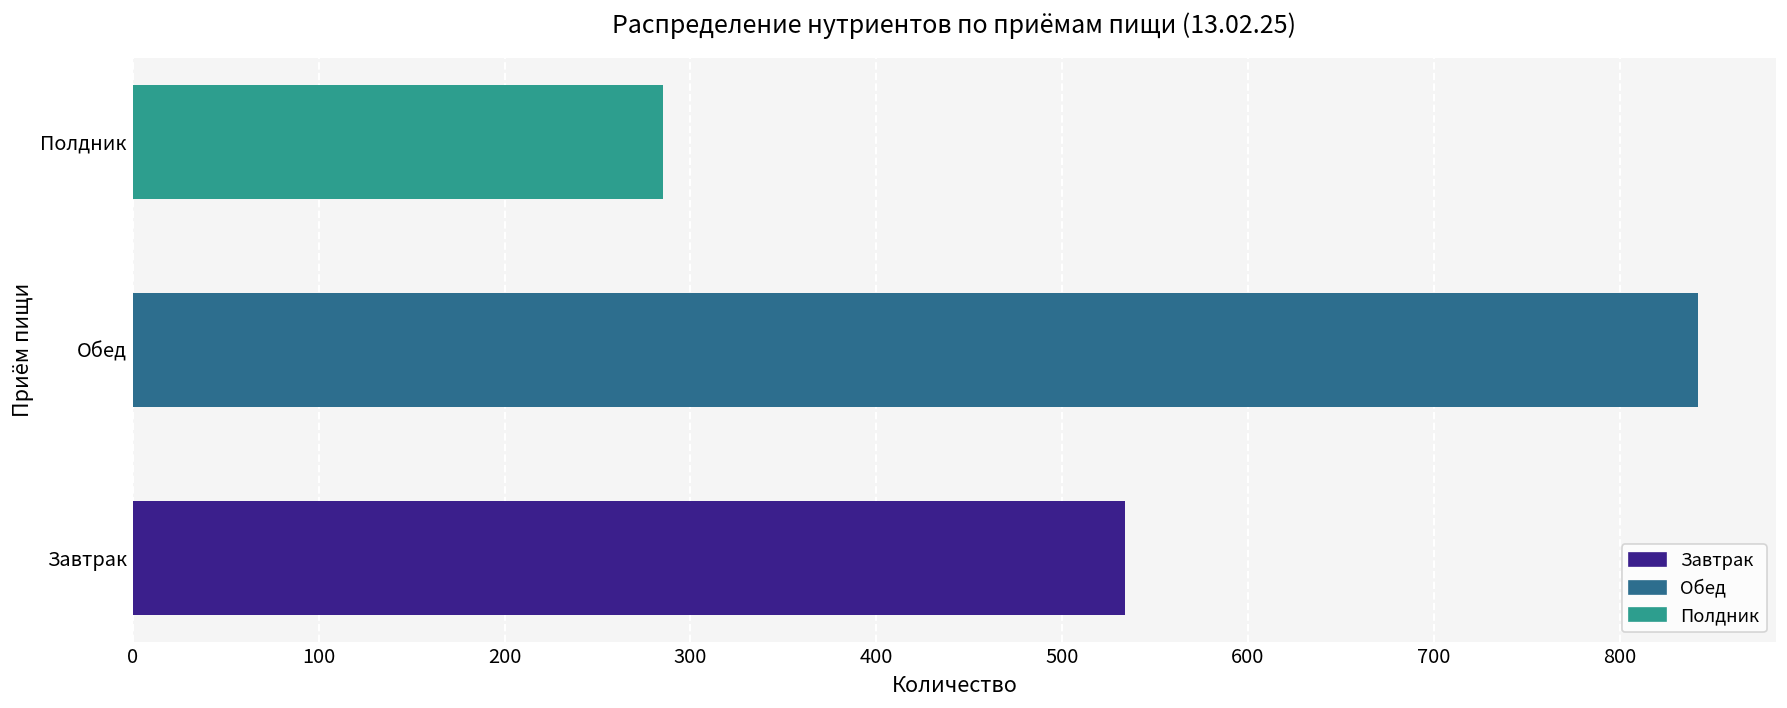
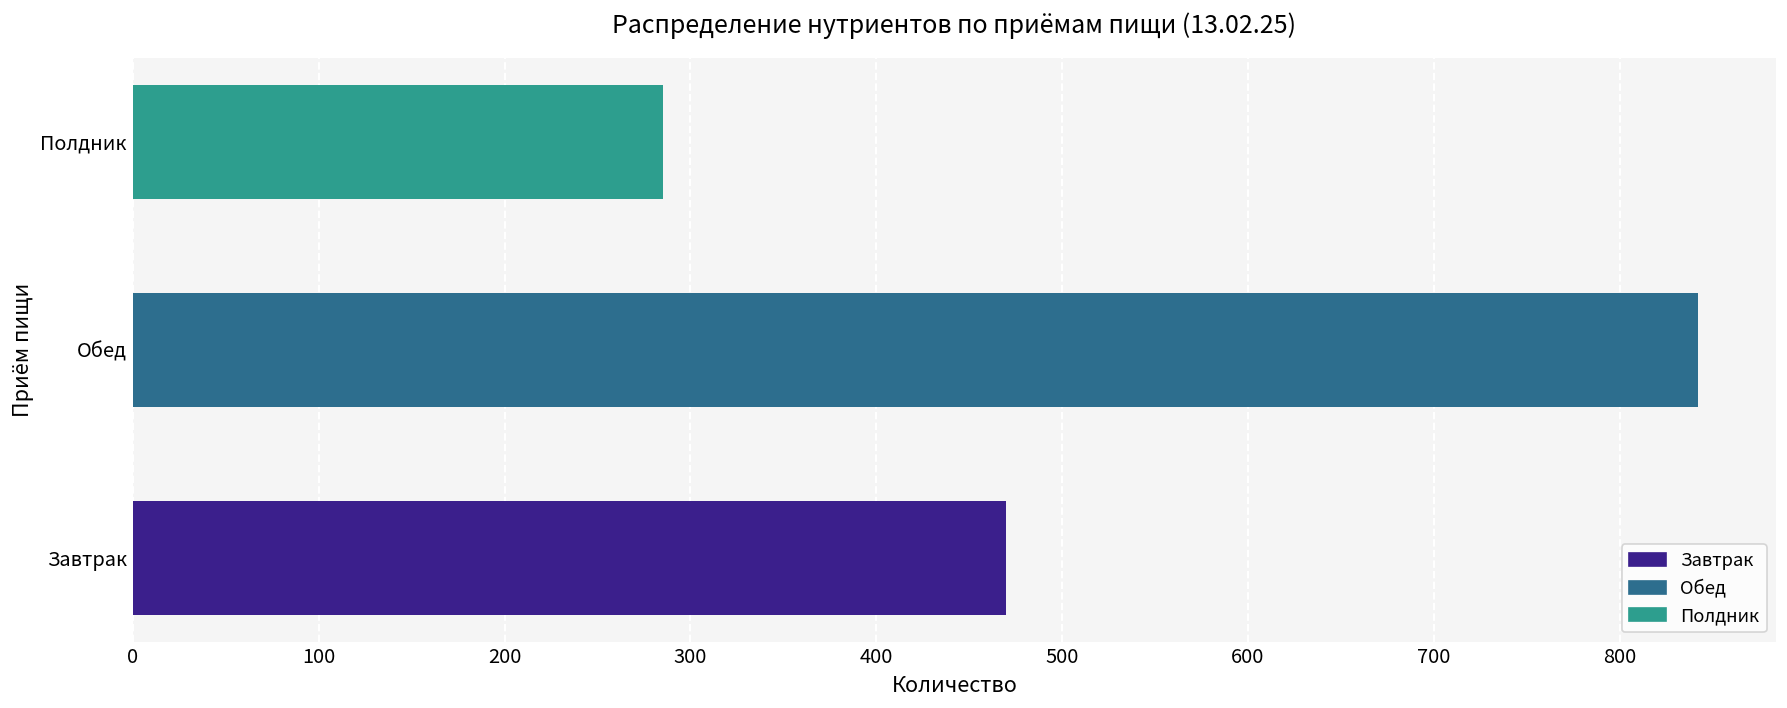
Завтрак: 534 -> 470
